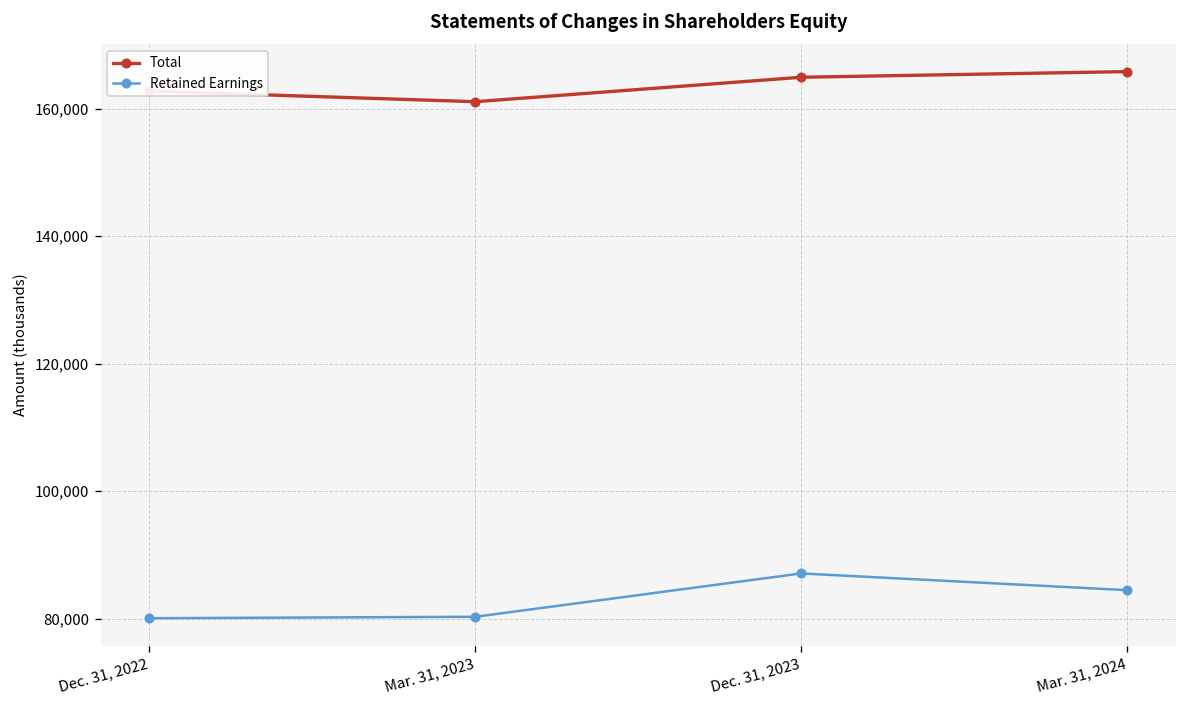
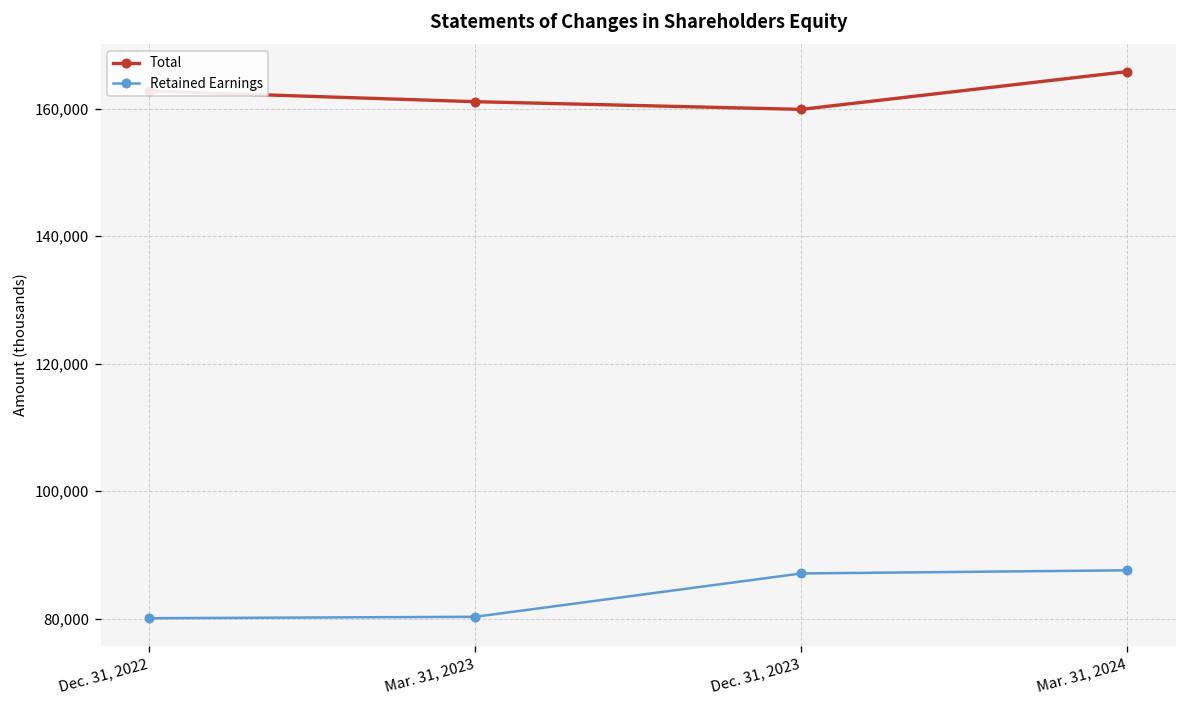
Total, Dec. 31, 2023: 165,000 -> 160,000
Retained Earnings, Mar. 31, 2024: 84,000 -> 88,000
